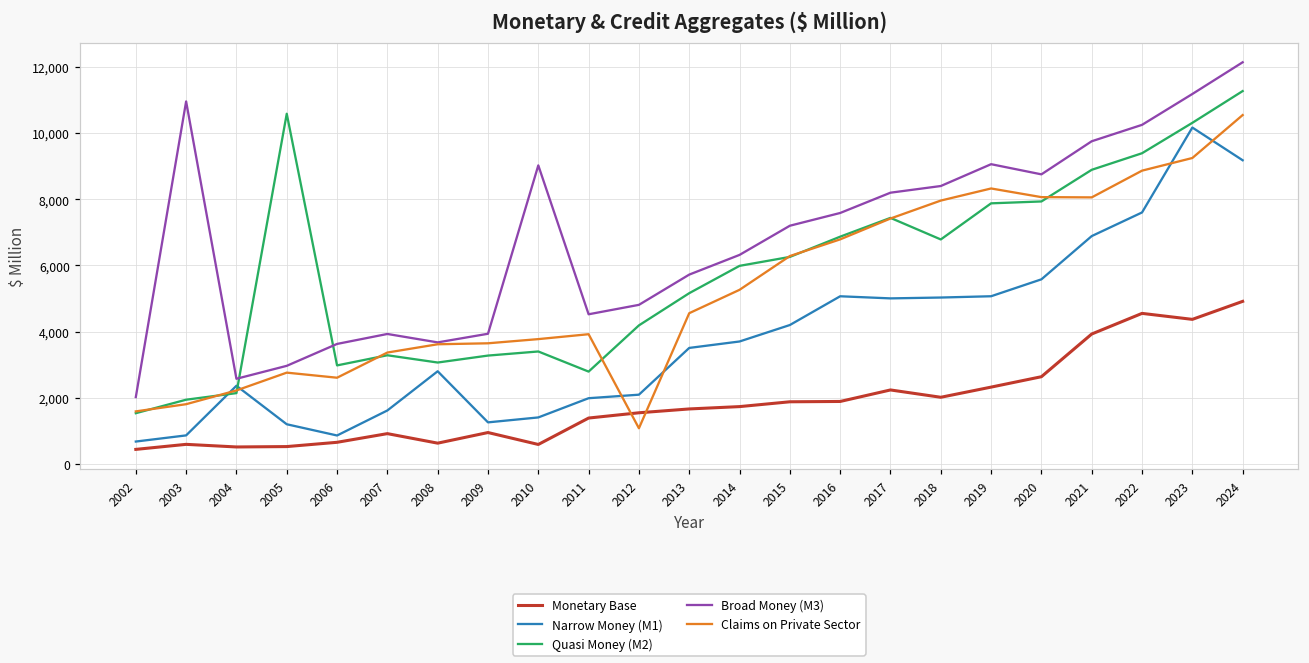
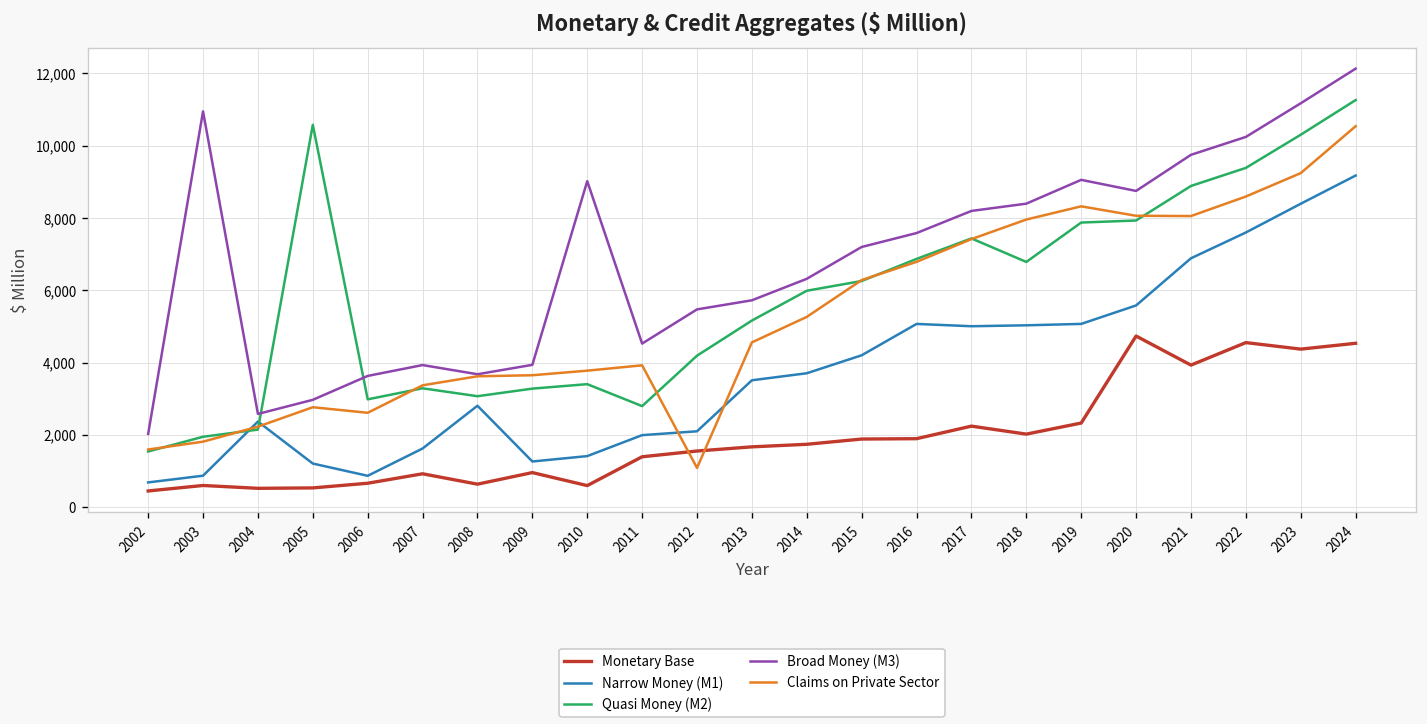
Broad Money (M3), 2012: 4,800 -> 5,500
Monetary Base, 2020: 2,600 -> 4,700
Claims on Private Sector, 2022: 8,900 -> 8,600
Narrow Money (M1), 2023: 10,200 -> 8,400
Monetary Base, 2024: 4,900 -> 4,500
